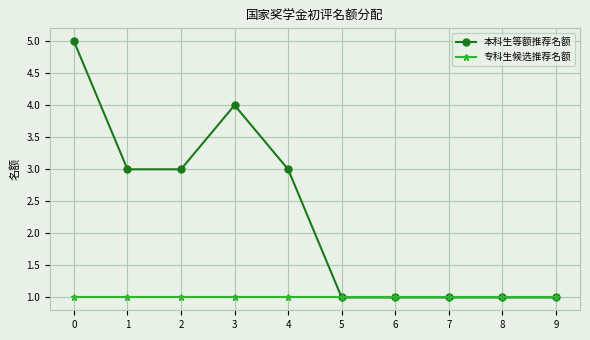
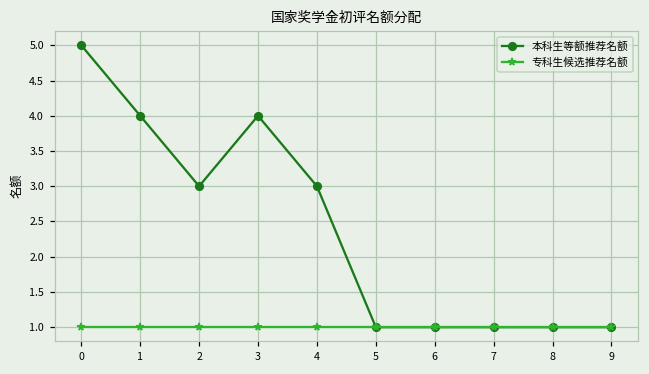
本科生等额推荐名额, 1: 3 -> 4
